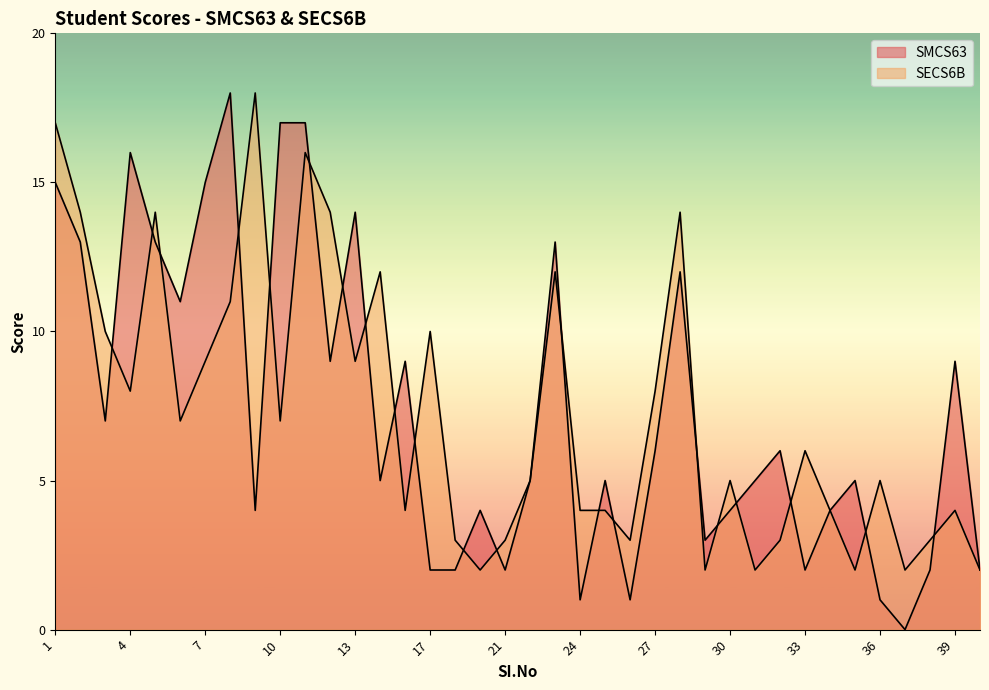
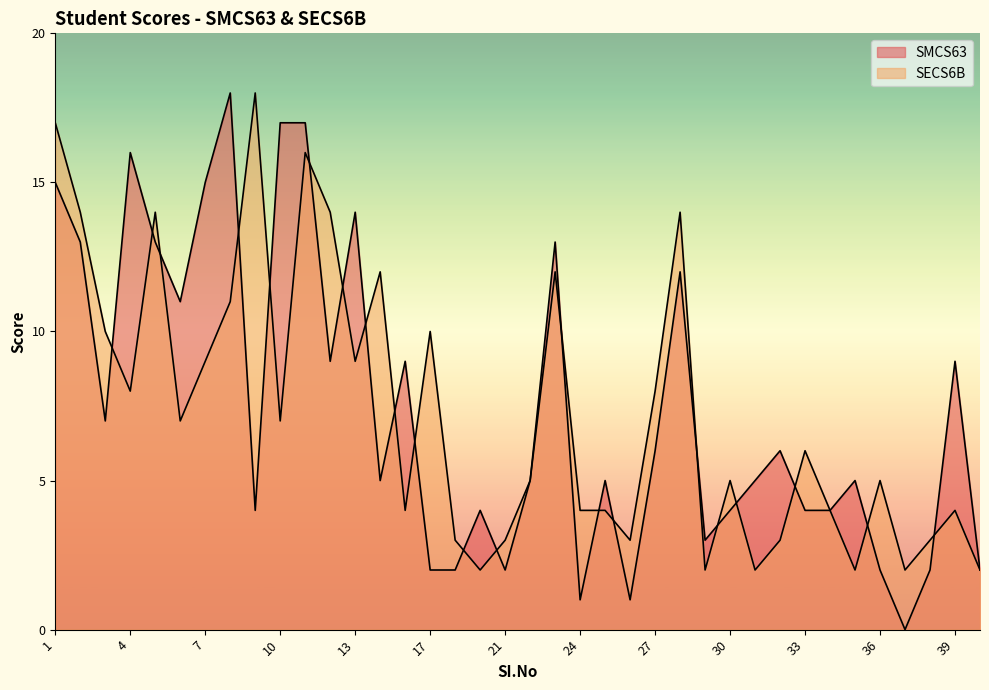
SMCS63, 33: 2 -> 4
SMCS63, 36: 1 -> 2
